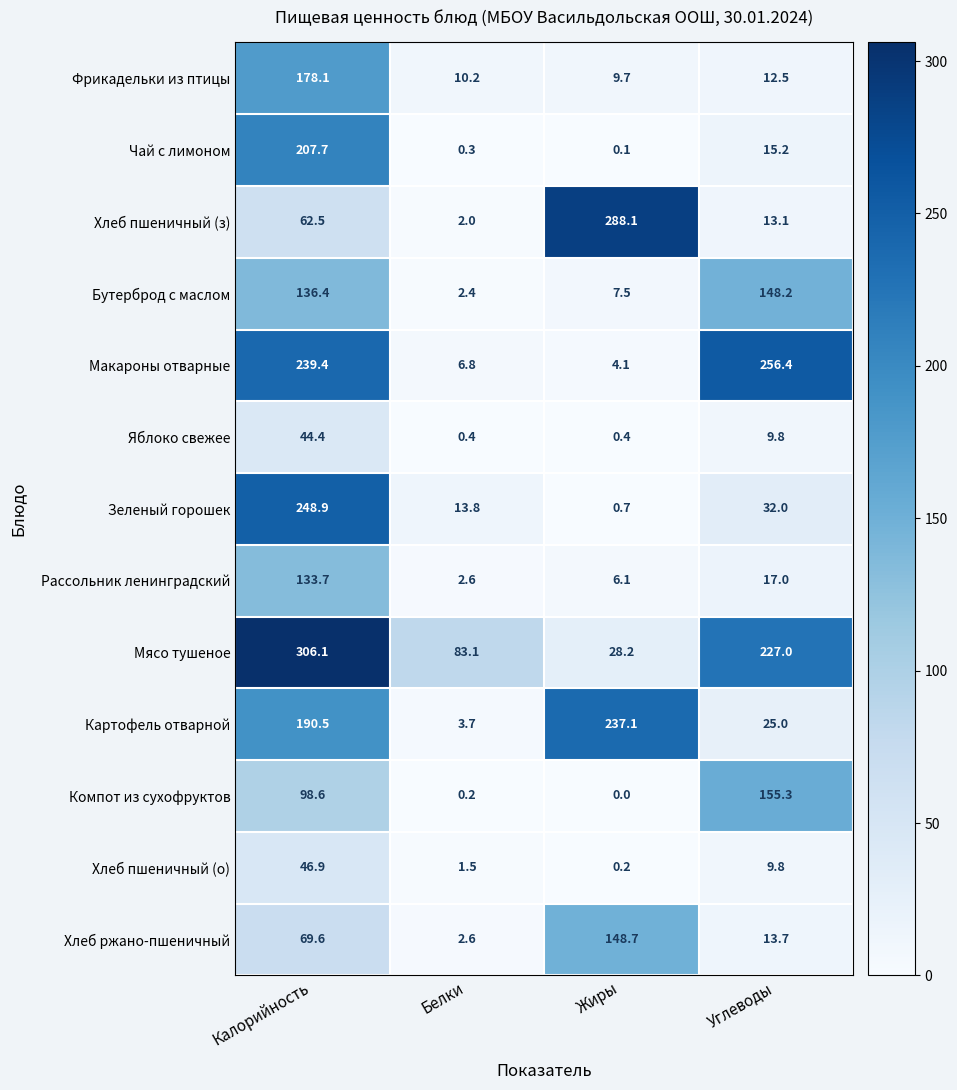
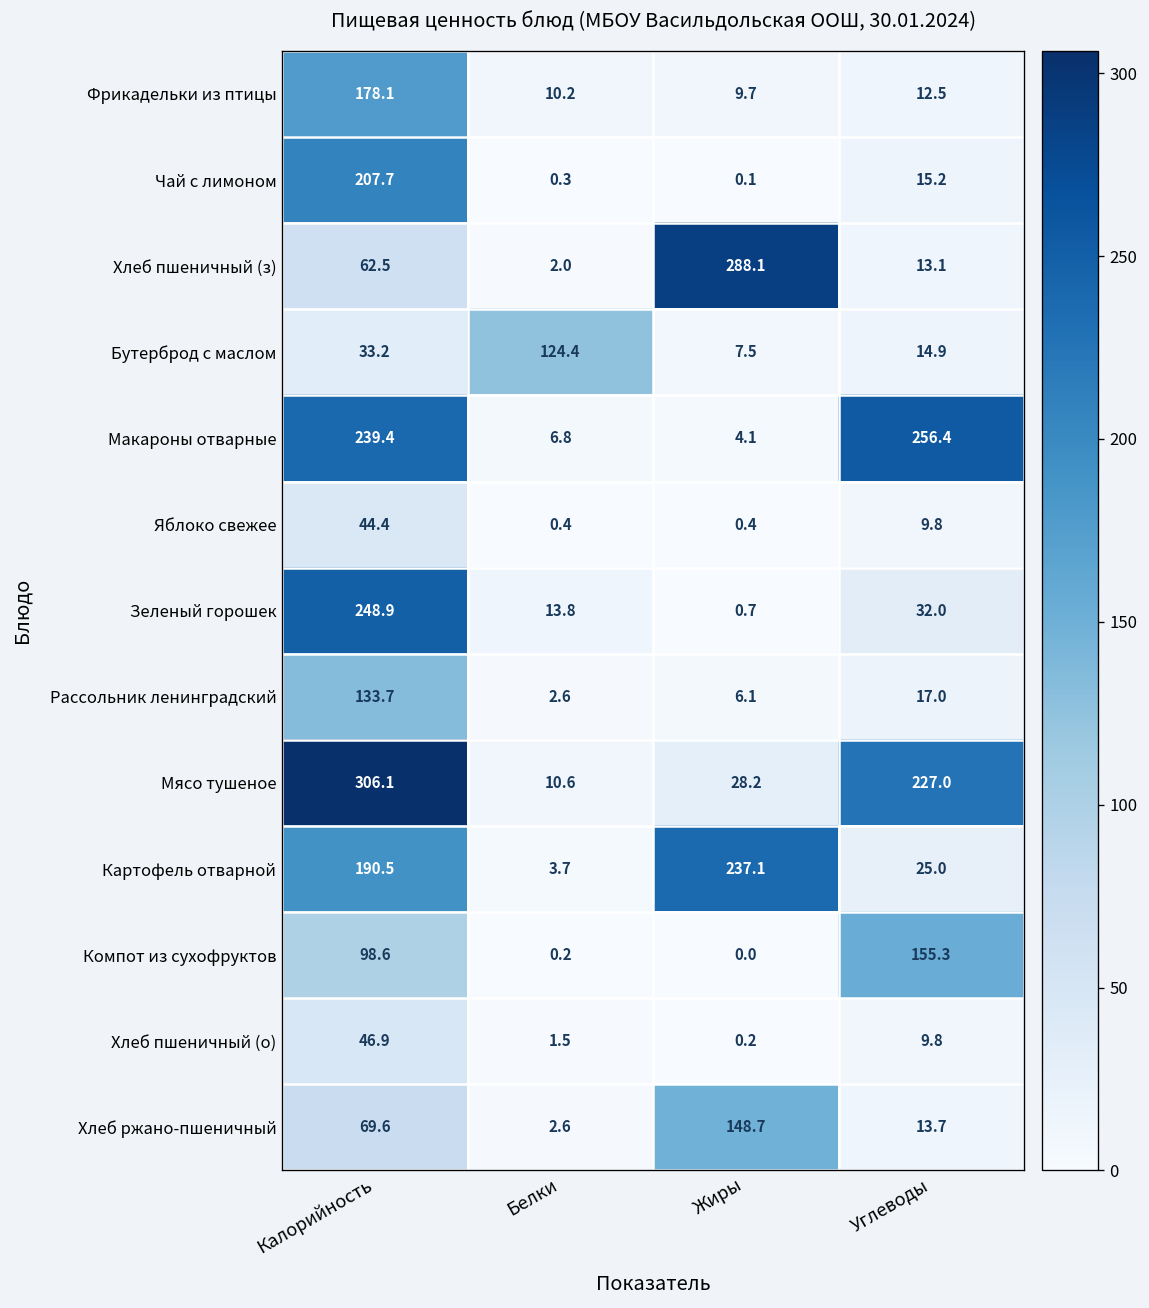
Бутерброд с маслом, Калорийность: 136.4 -> 33.2
Бутерброд с маслом, Белки: 2.4 -> 124.4
Бутерброд с маслом, Углеводы: 148.2 -> 14.9
Мясо тушеное, Белки: 83.1 -> 10.6
